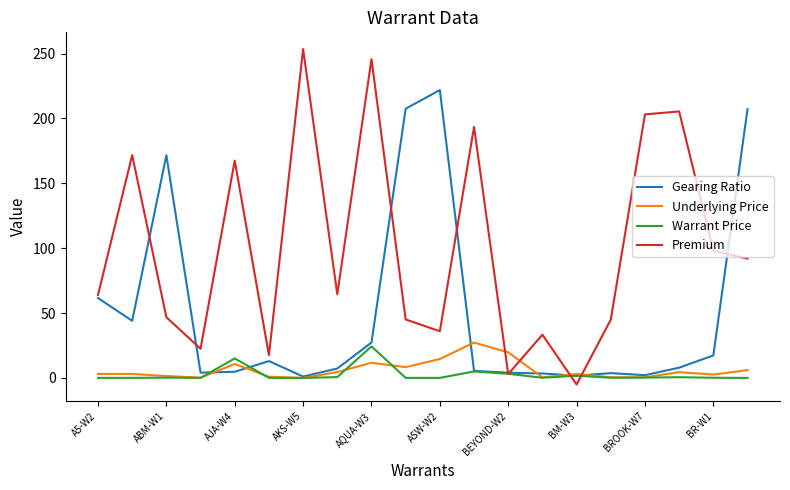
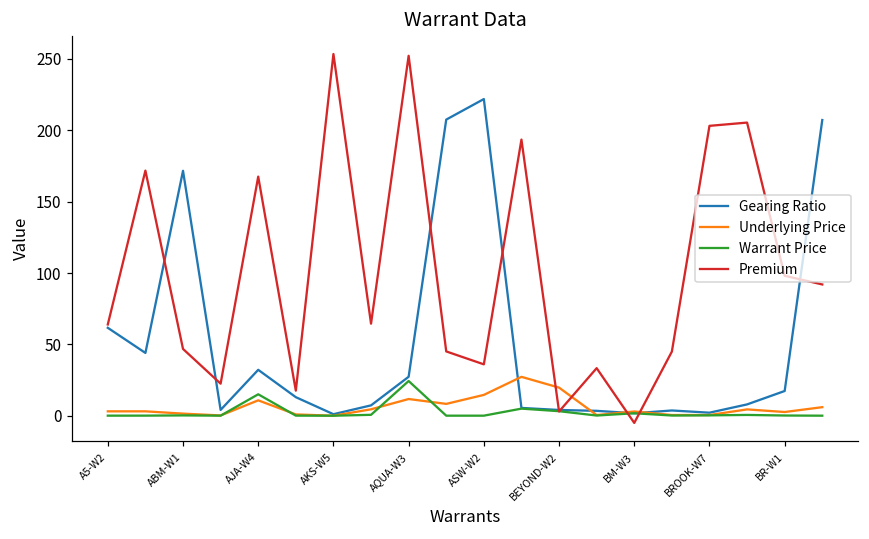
Gearing Ratio, AJA-W4: 5 -> 32
Premium, AQUA-W3: 246 -> 252
